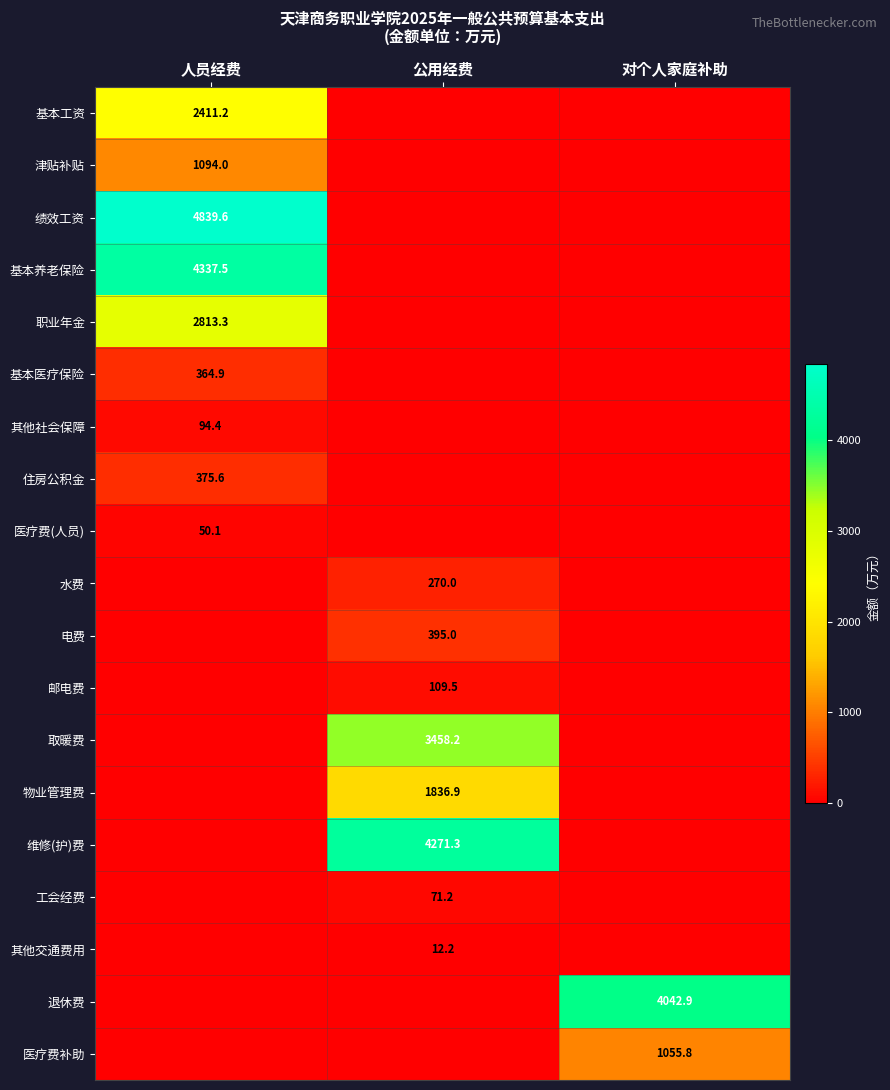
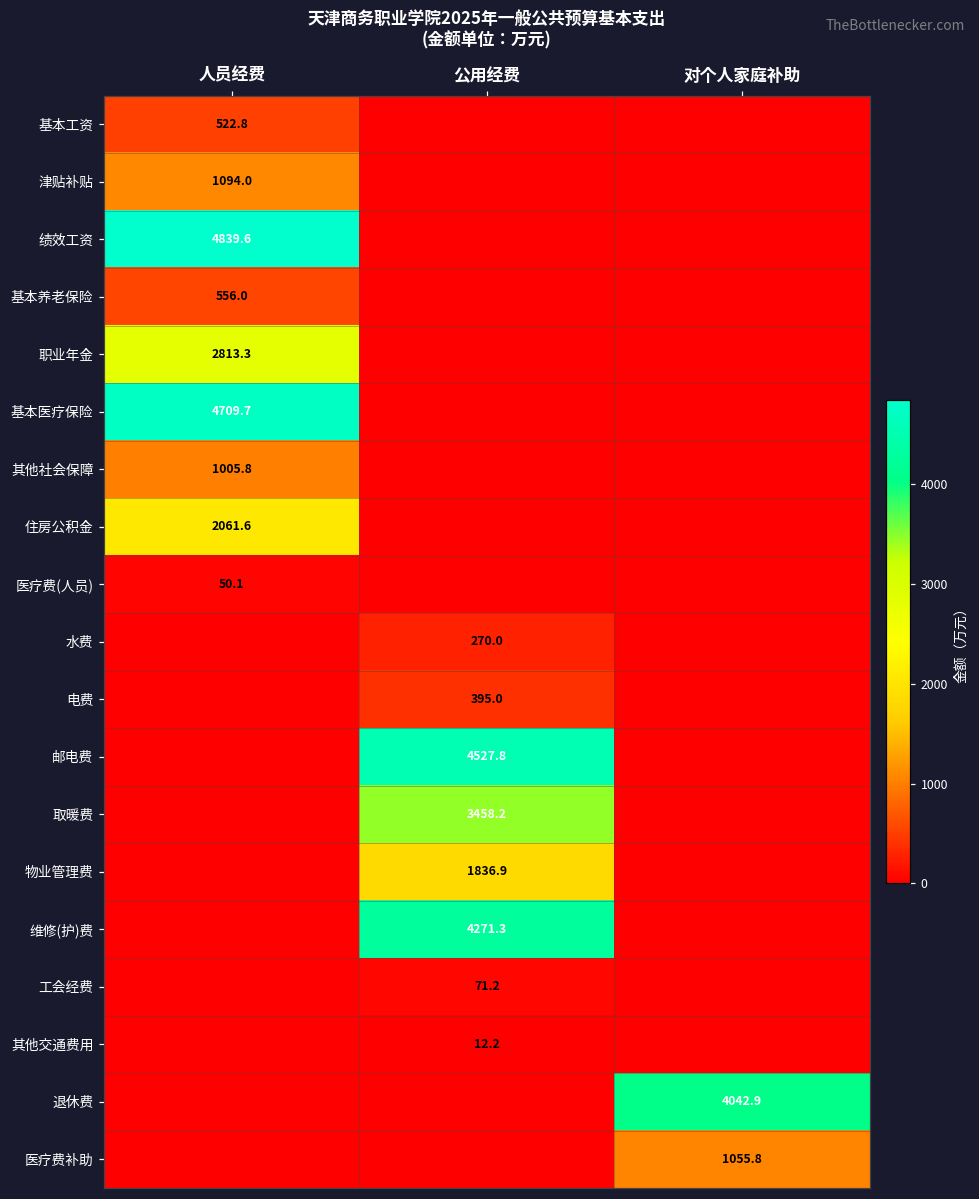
基本工资, 人员经费: 2411.2 -> 522.8
基本养老保险, 人员经费: 4337.5 -> 556.0
基本医疗保险, 人员经费: 364.9 -> 4709.7
其他社会保障, 人员经费: 94.4 -> 1005.8
住房公积金, 人员经费: 375.6 -> 2061.6
邮电费, 公用经费: 109.5 -> 4527.8
